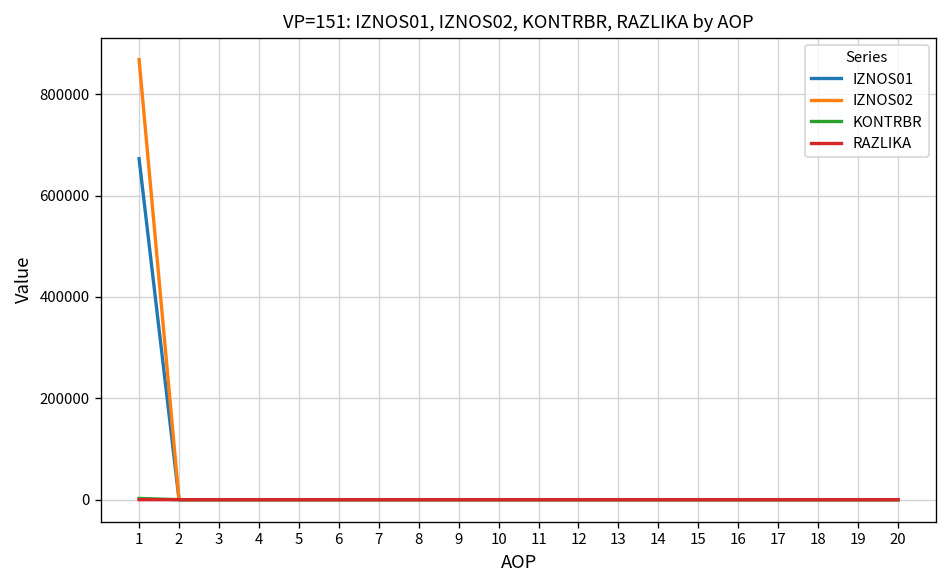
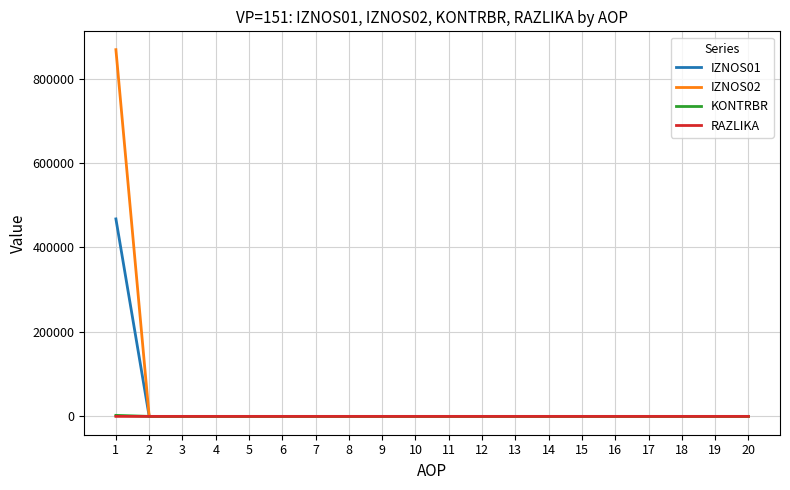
IZNOS01, 1: 670000 -> 470000
